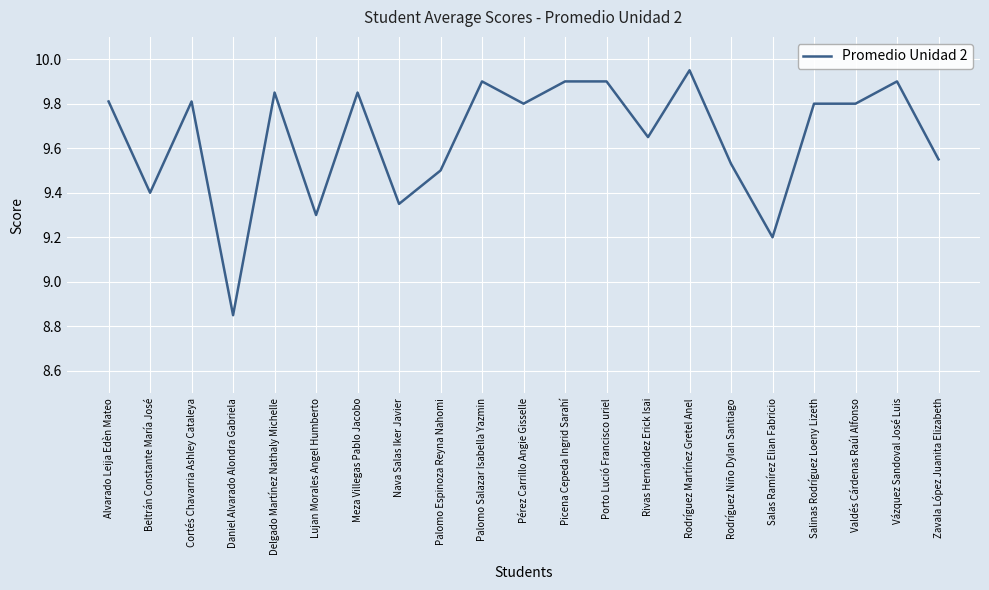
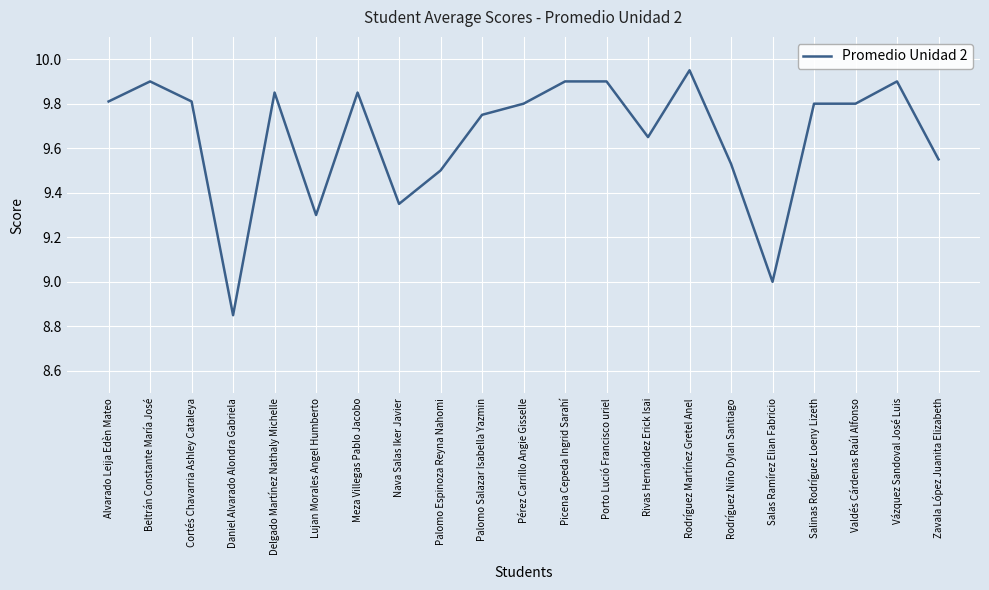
Beltrán Constante María José: 9.4 -> 9.9
Palomo Salazar Isabella Yazmin: 9.90 -> 9.75
Salas Ramírez Elian Fabricio: 9.2 -> 9.0
